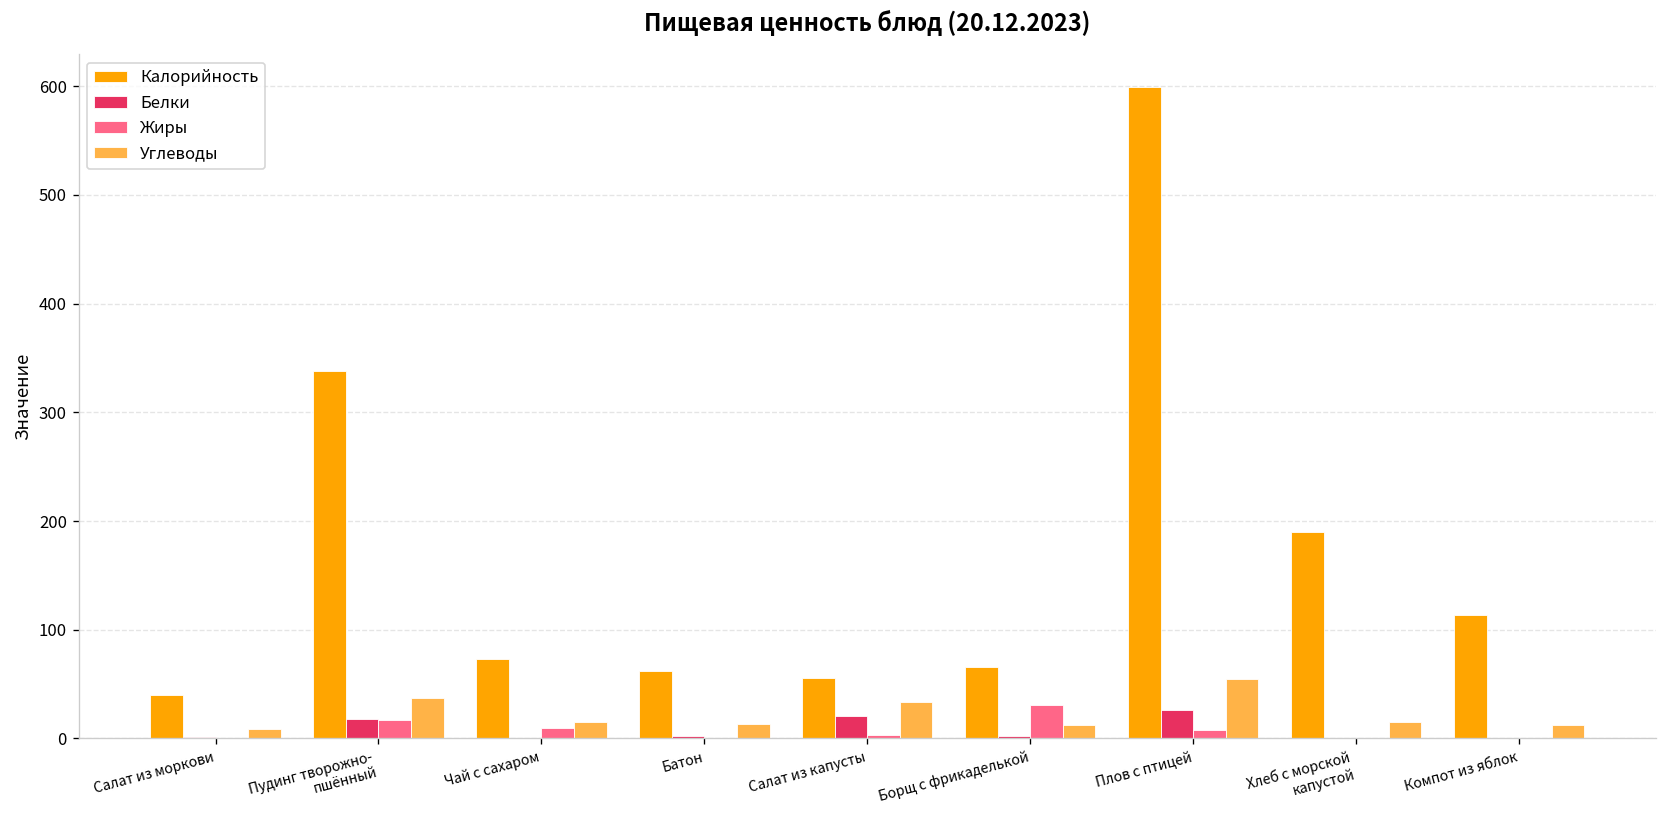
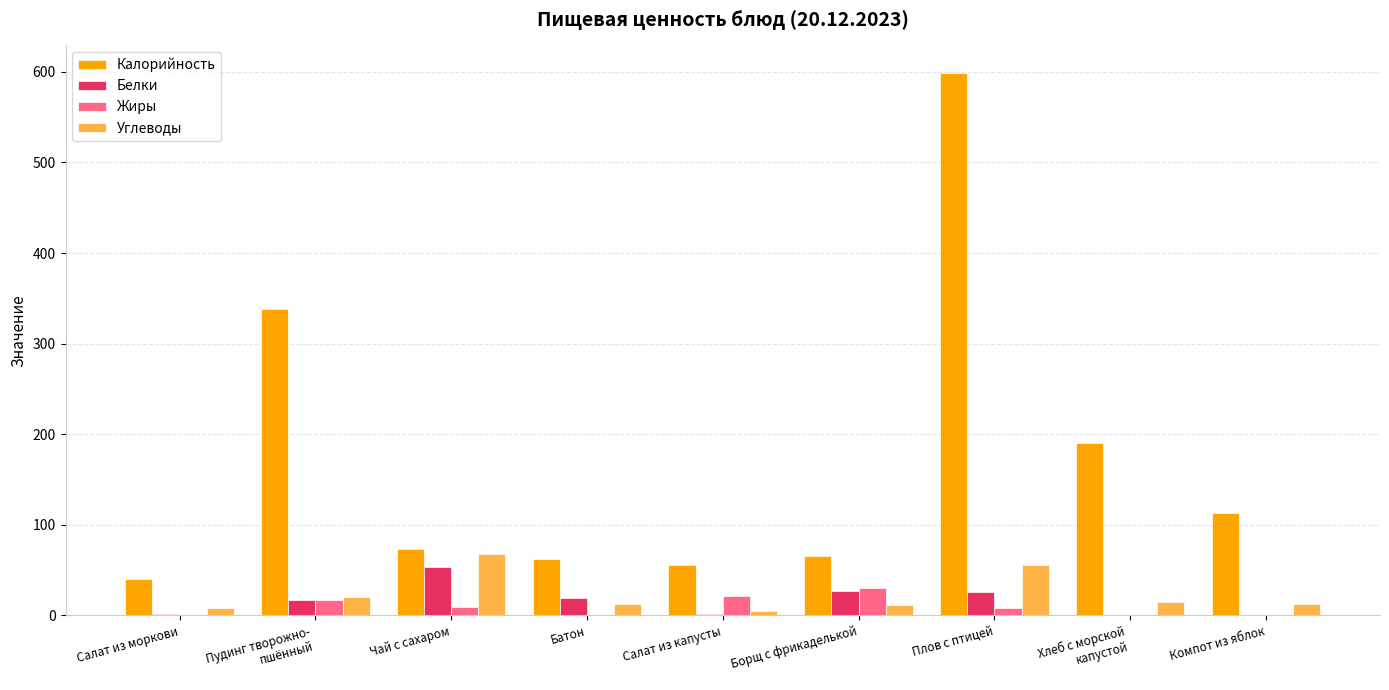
Углеводы, Пудинг творожно- пшённый: 40 -> 20
Белки, Чай с сахаром: 0 -> 50
Углеводы, Чай с сахаром: 20 -> 70
Белки, Батон: 0 -> 20
Белки, Салат из капусты: 20 -> 0
Жиры, Салат из капусты: 0 -> 20
Углеводы, Салат из капусты: 30 -> 0
Белки, Борщ с фрикаделькой: 0 -> 30
